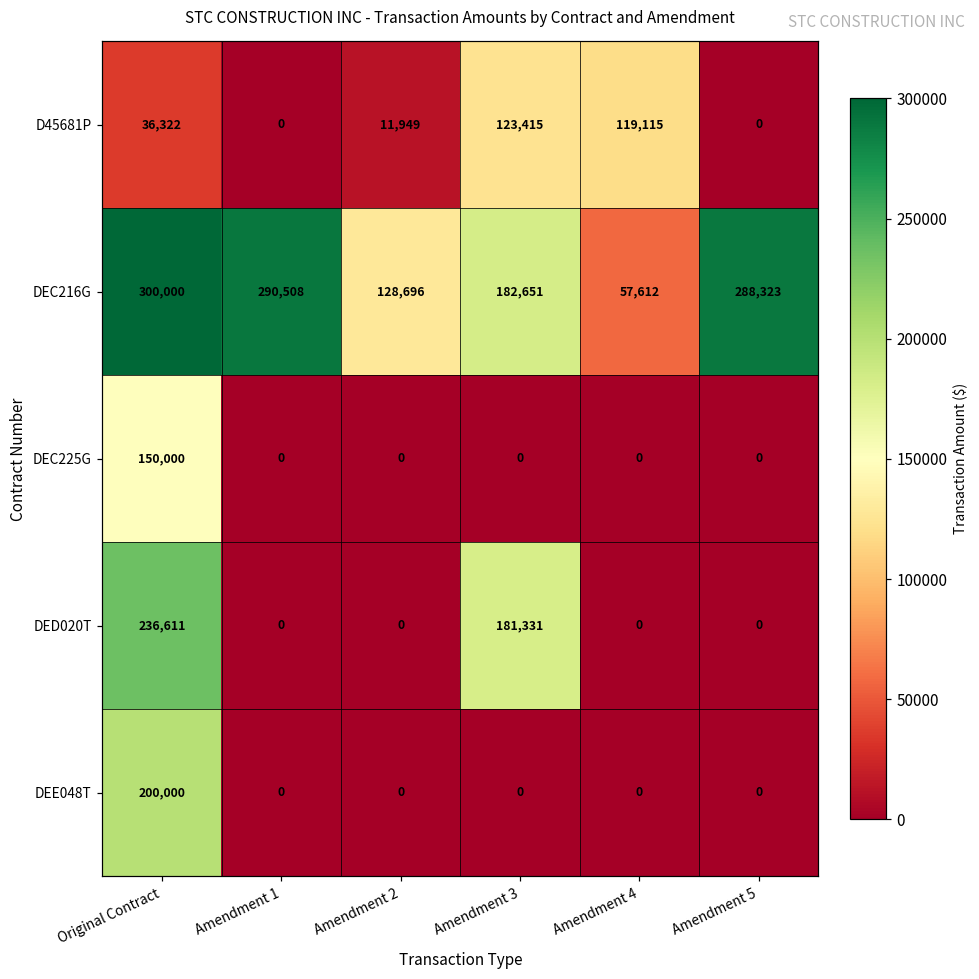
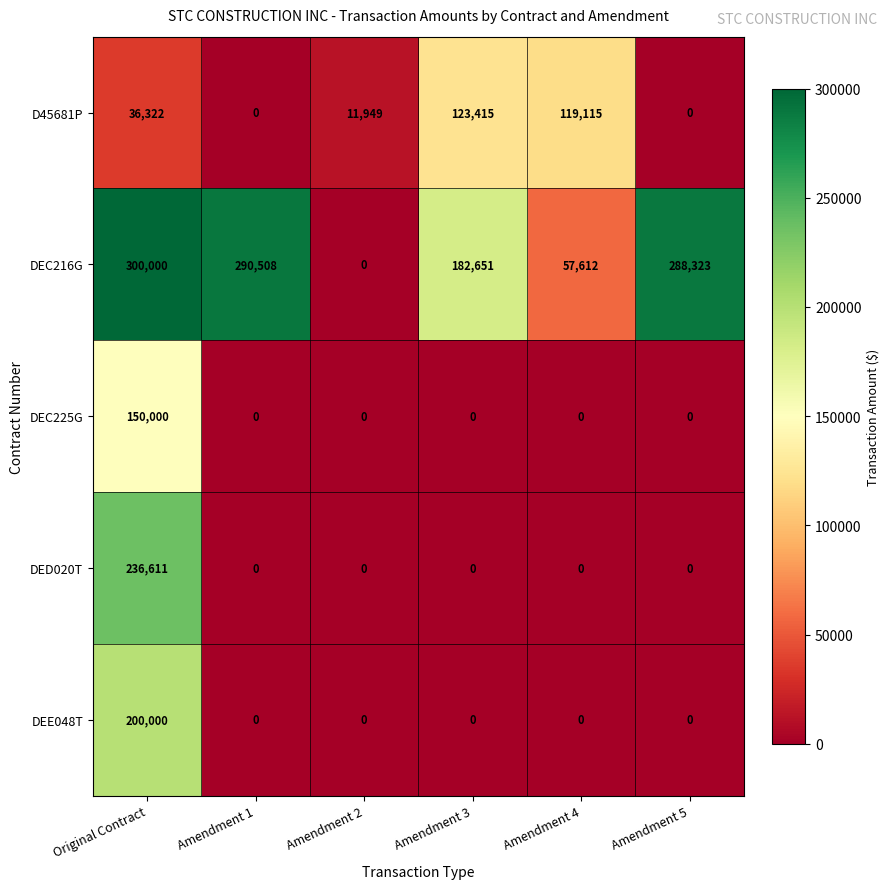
DEC216G, Amendment 2: 128,696 -> 0
DED020T, Amendment 3: 181,331 -> 0
